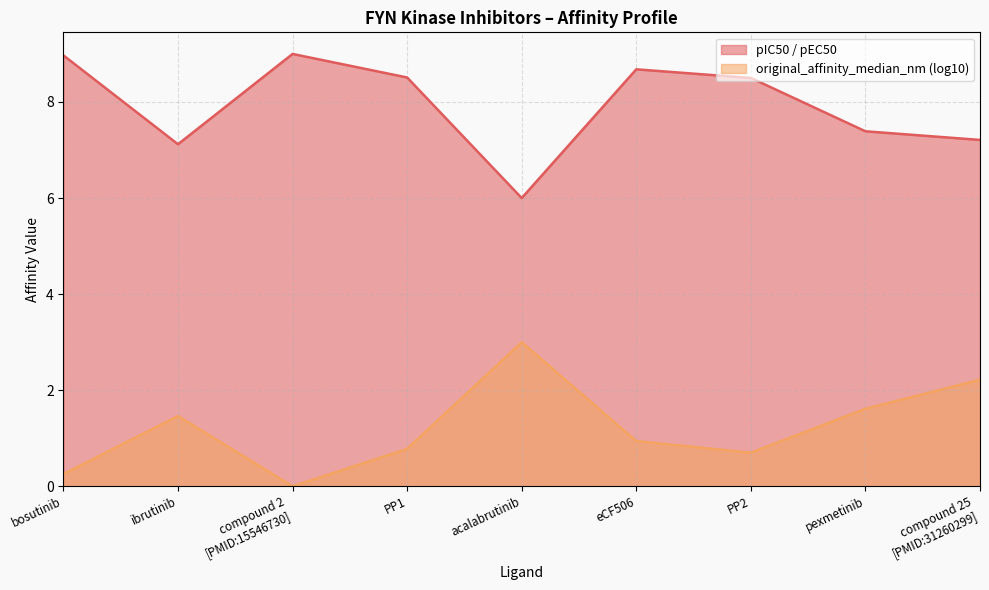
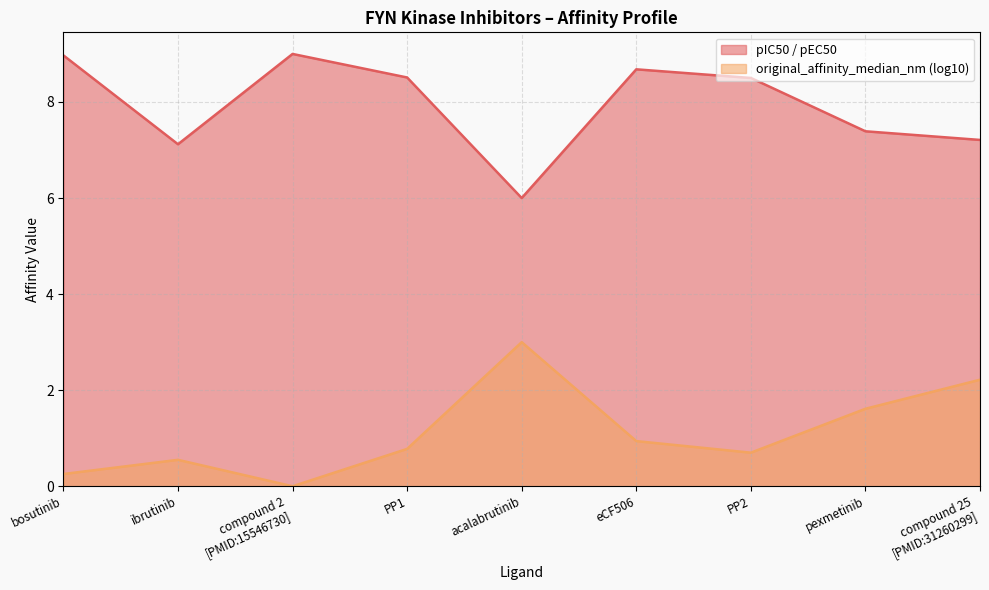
original_affinity_median_nm (log10), ibrutinib: 1.5 -> 0.6
